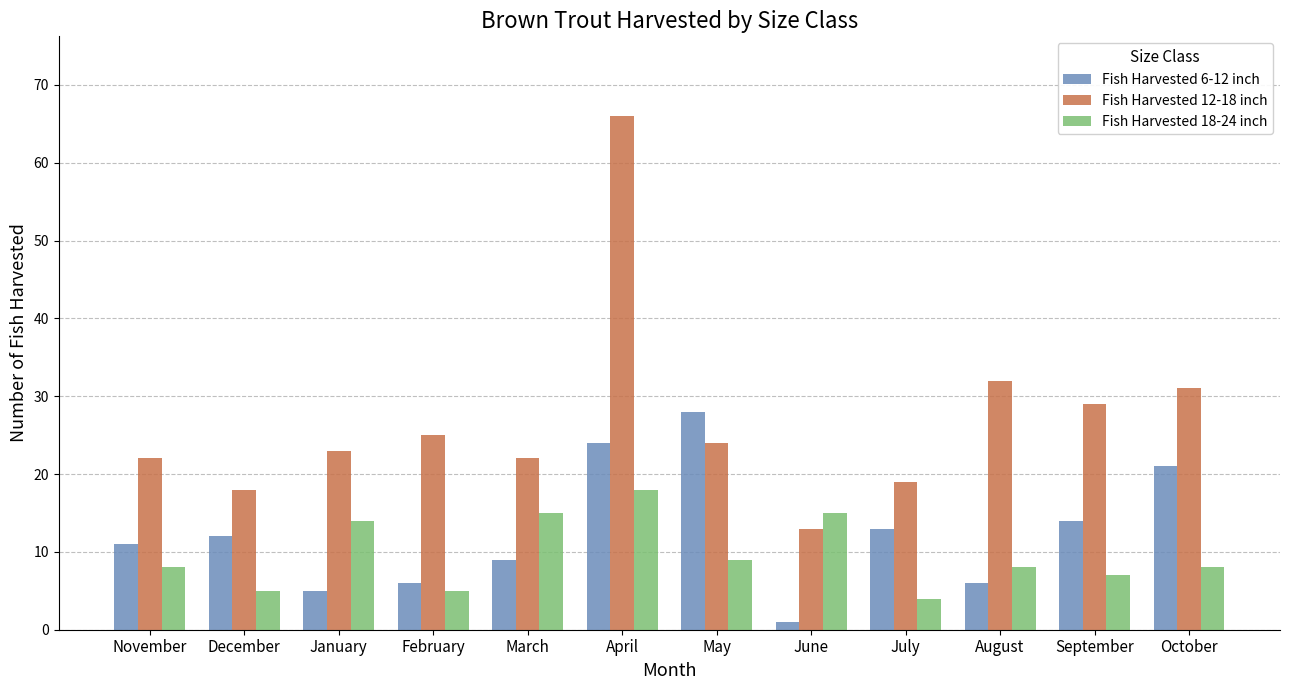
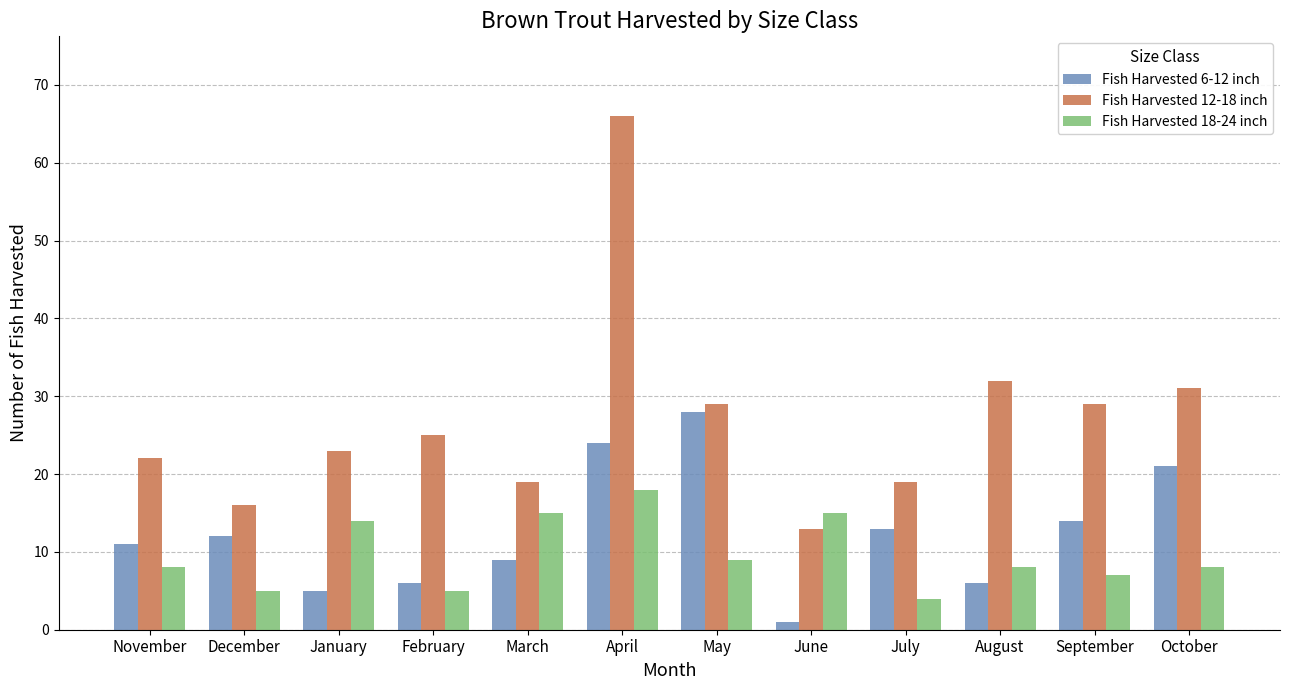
Fish Harvested 12-18 inch, December: 18 -> 16
Fish Harvested 12-18 inch, March: 22 -> 19
Fish Harvested 12-18 inch, May: 24 -> 29
